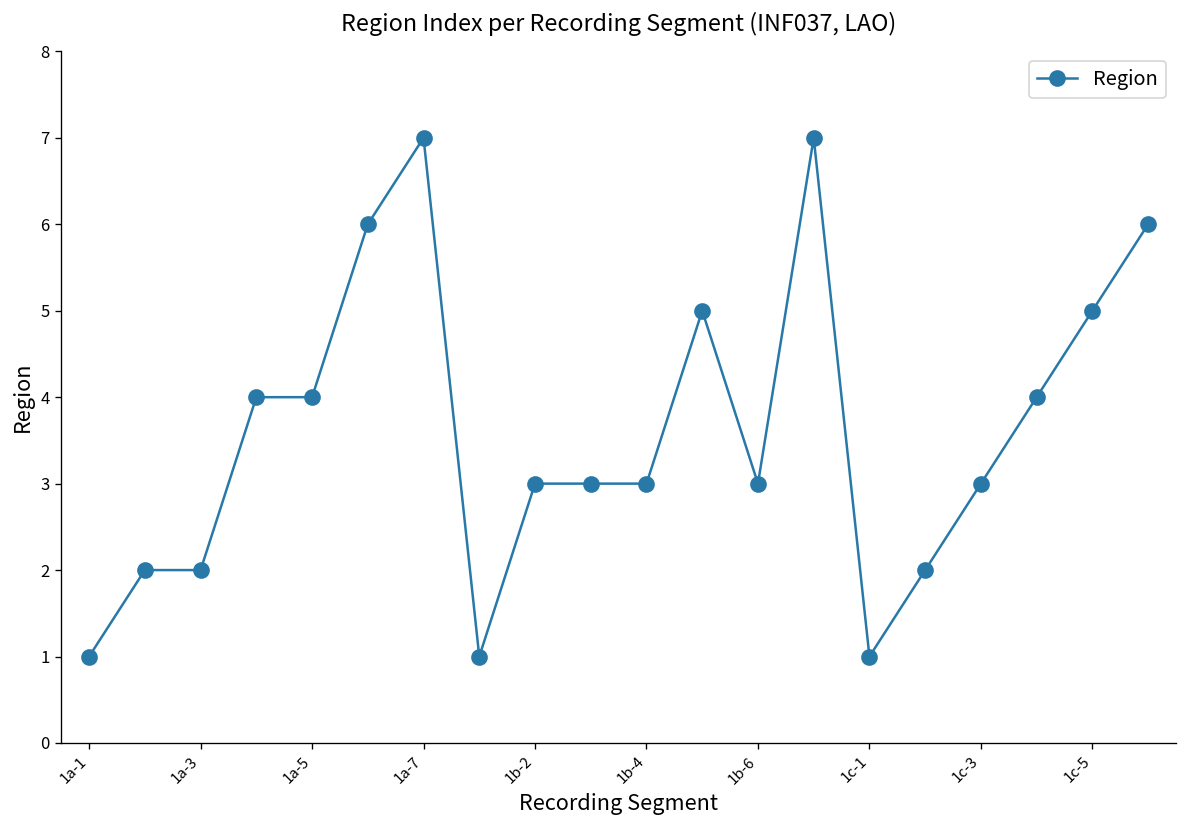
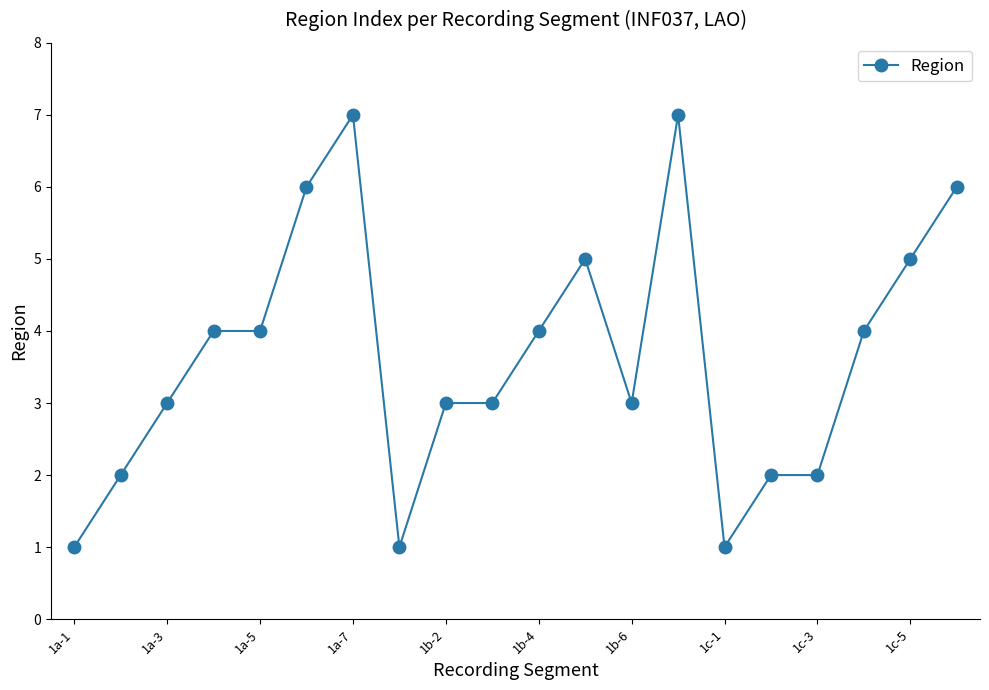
1a-3: 2 -> 3
1b-4: 3 -> 4
1c-3: 3 -> 2
